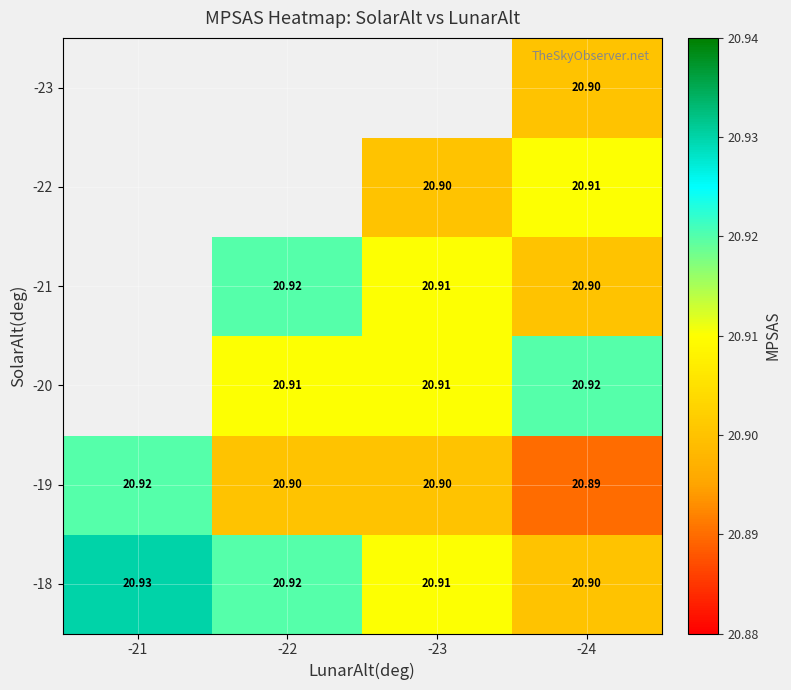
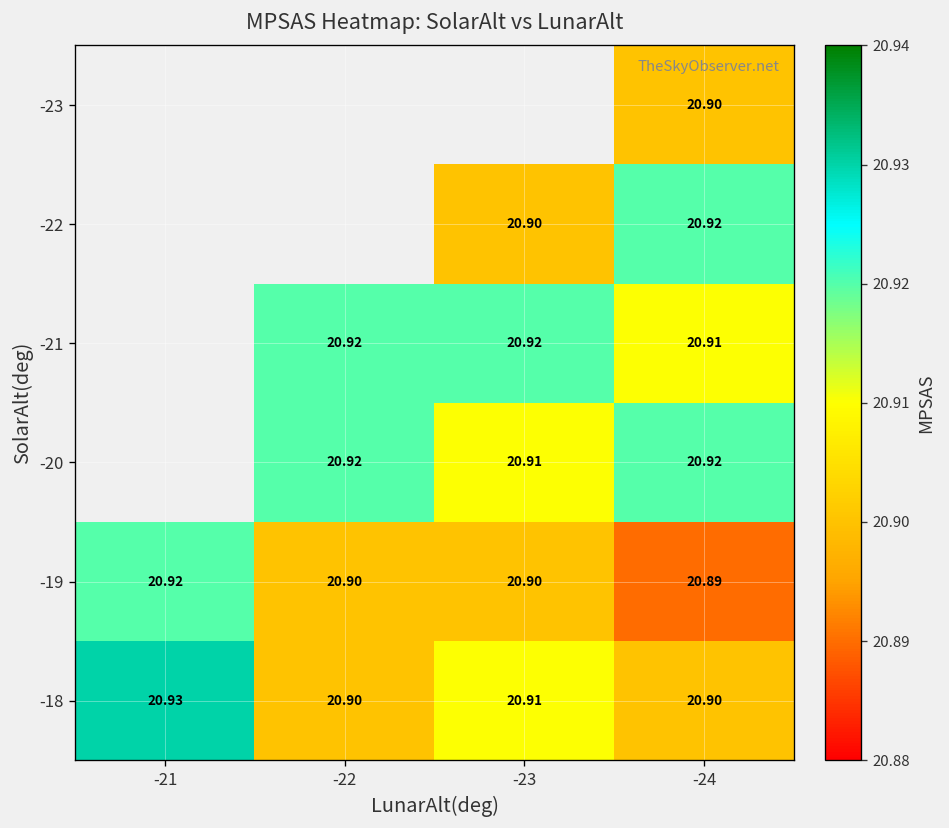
-22, -24: 20.91 -> 20.92
-21, -23: 20.91 -> 20.92
-21, -24: 20.90 -> 20.91
-20, -22: 20.91 -> 20.92
-18, -22: 20.92 -> 20.90
